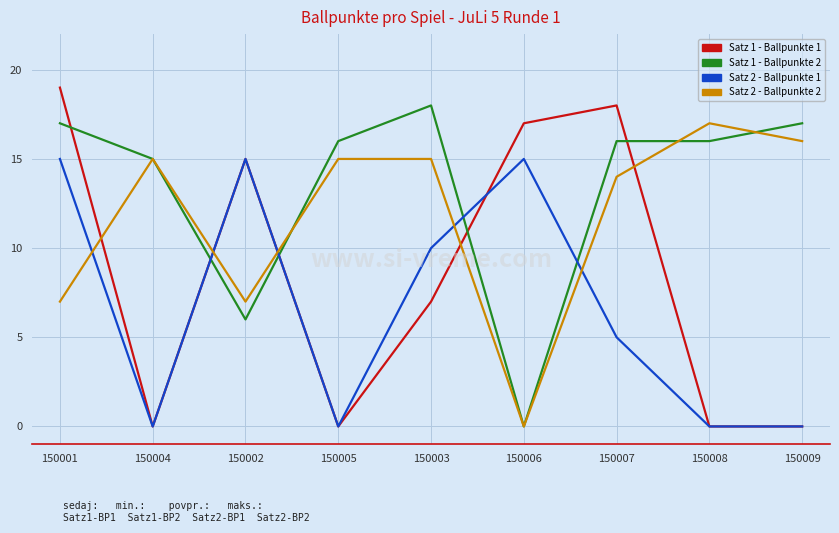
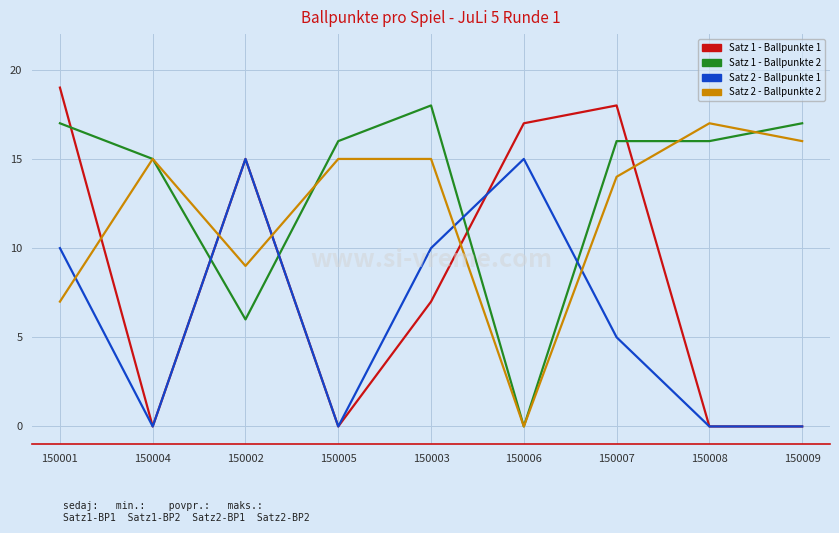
Satz 2 - Ballpunkte 1, 150001: 15 -> 10
Satz 2 - Ballpunkte 2, 150002: 7 -> 9
